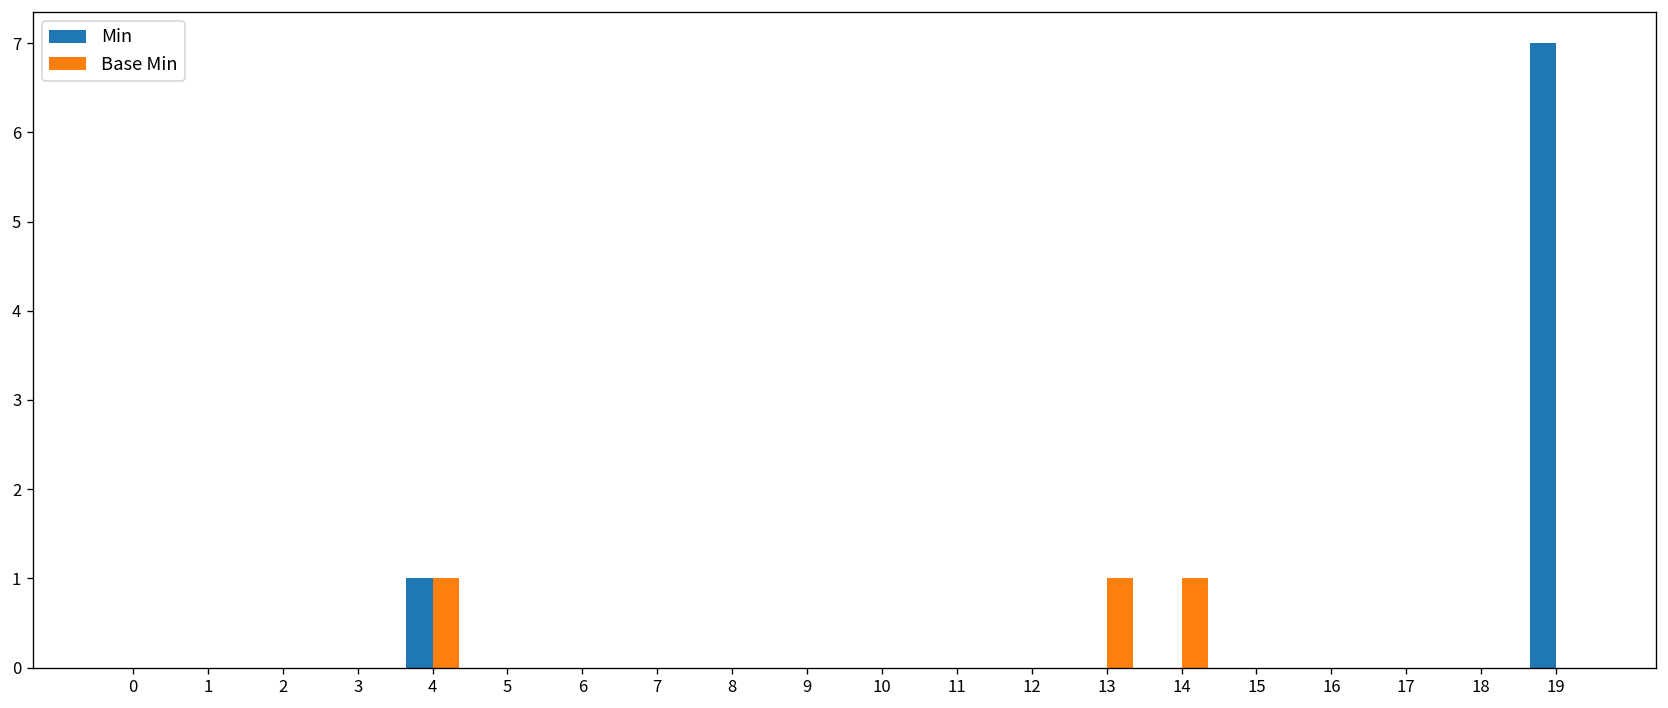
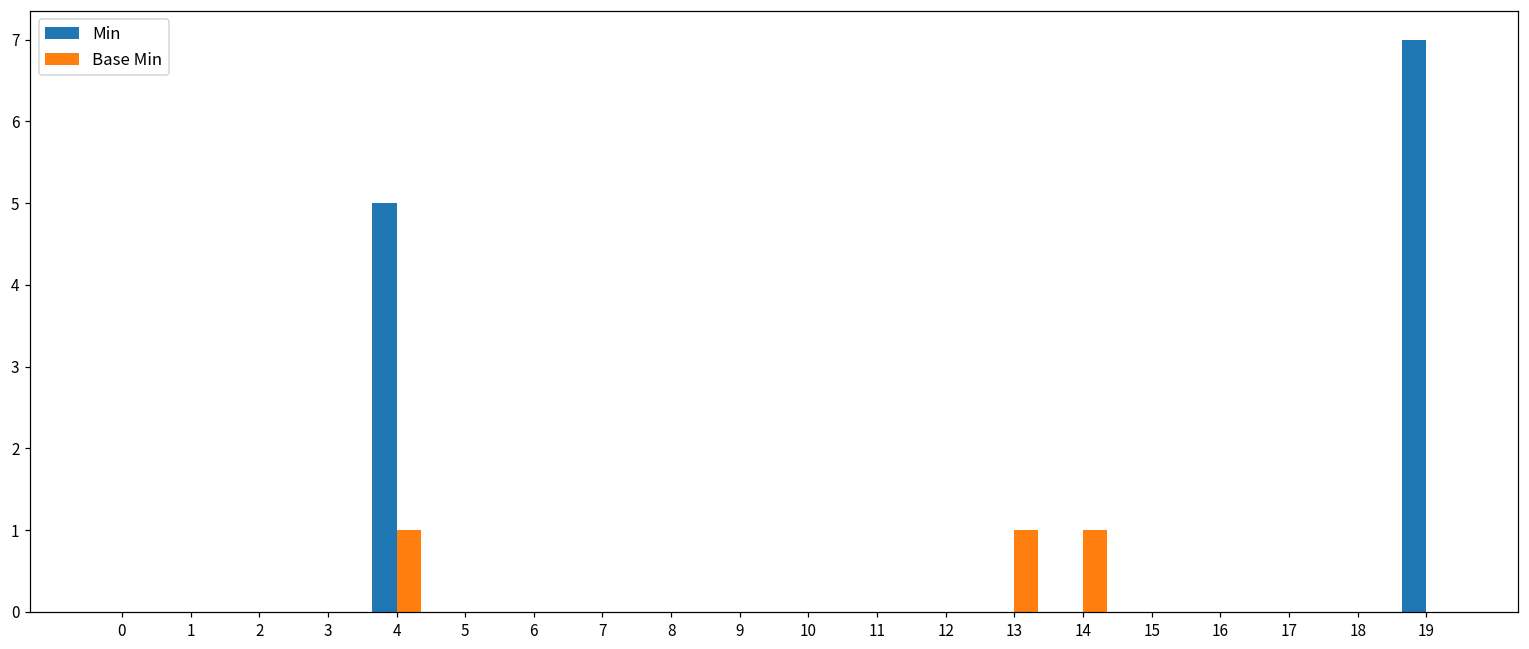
Min, 4: 1 -> 5
